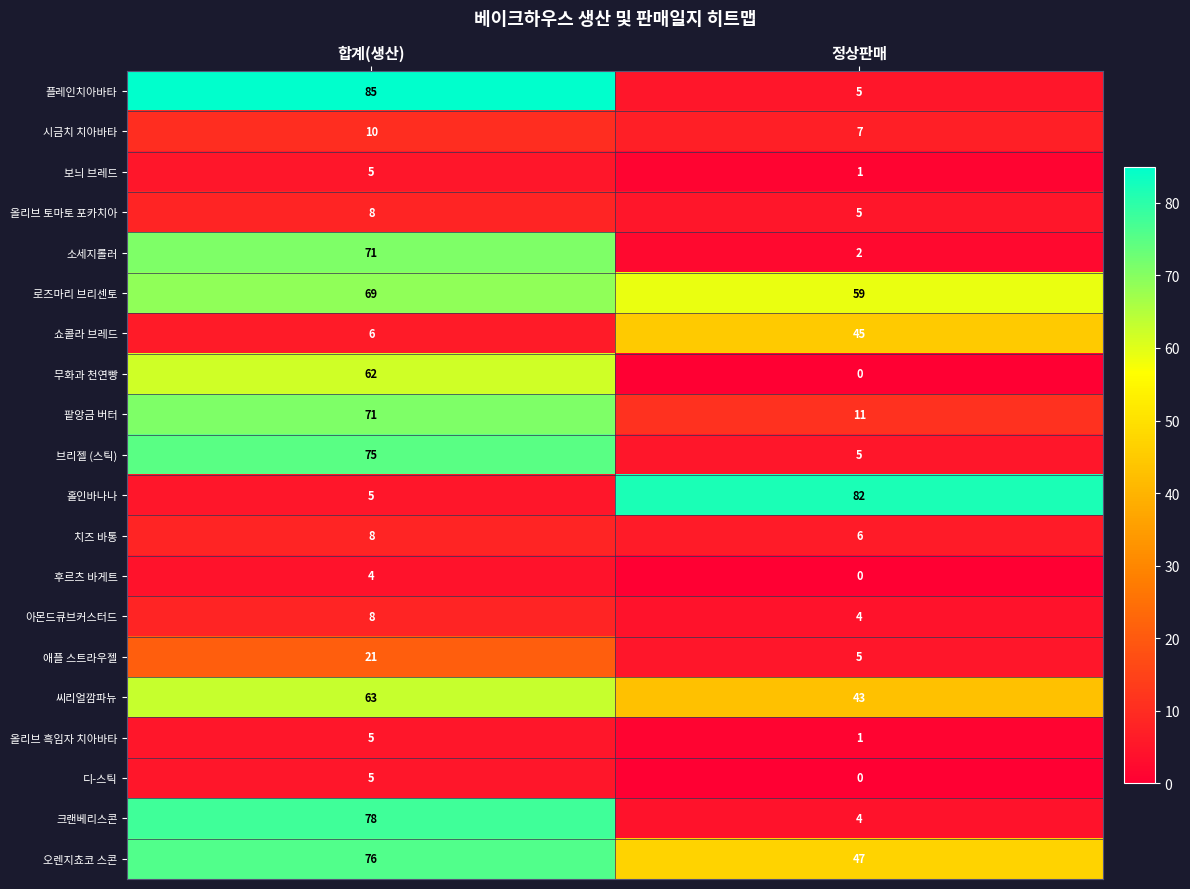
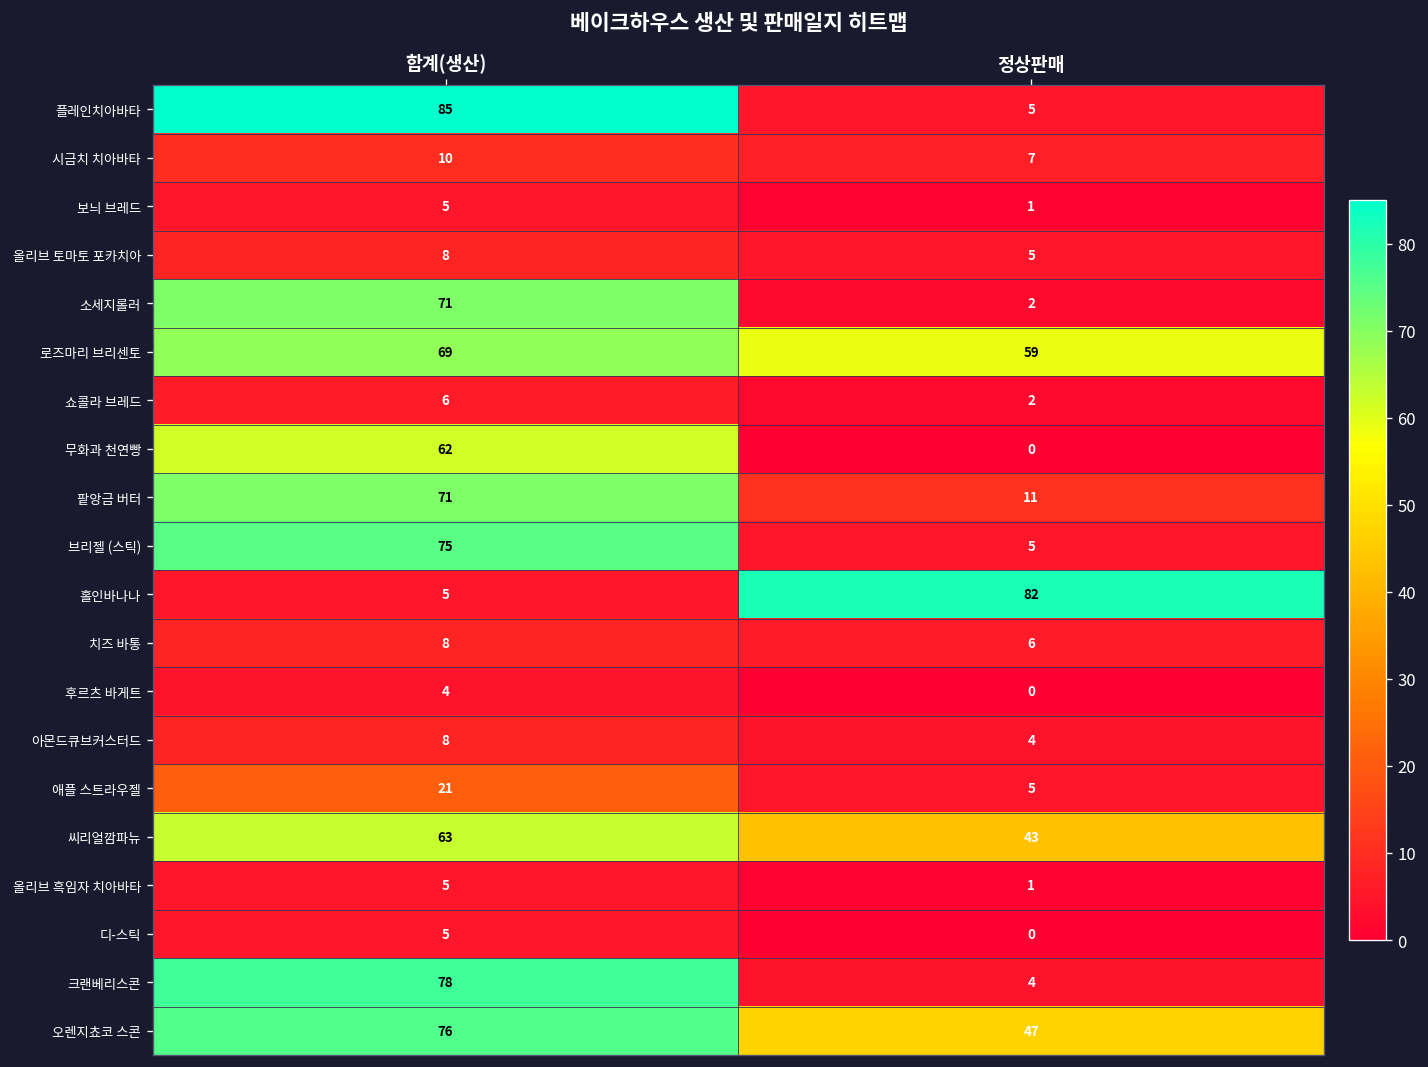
쇼콜라 브레드, 정상판매: 45 -> 2
